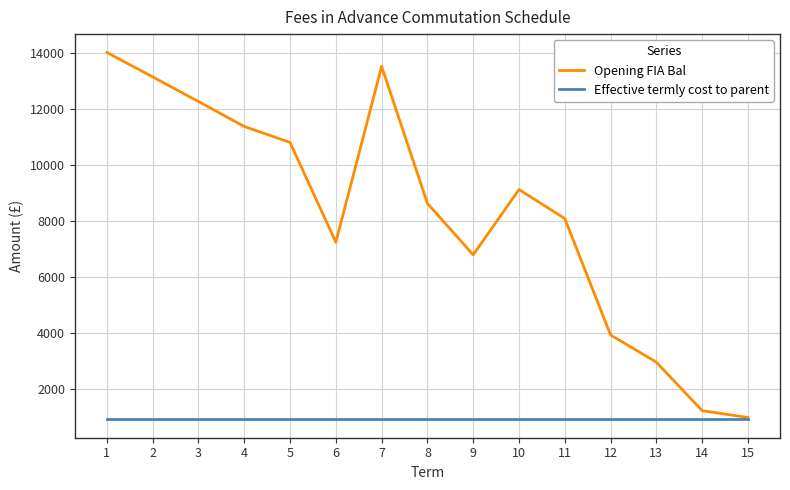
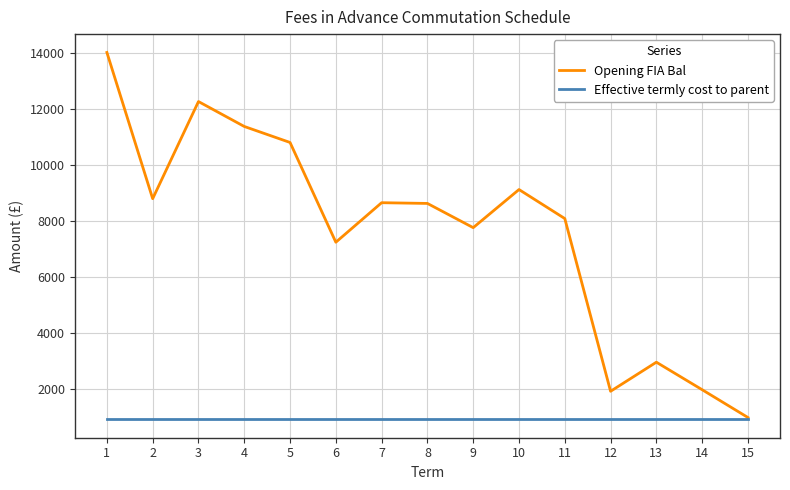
Opening FIA Bal, 2: 13100 -> 8800
Opening FIA Bal, 7: 13500 -> 8700
Opening FIA Bal, 9: 6800 -> 7800
Opening FIA Bal, 12: 3900 -> 1900
Opening FIA Bal, 14: 1200 -> 2000
